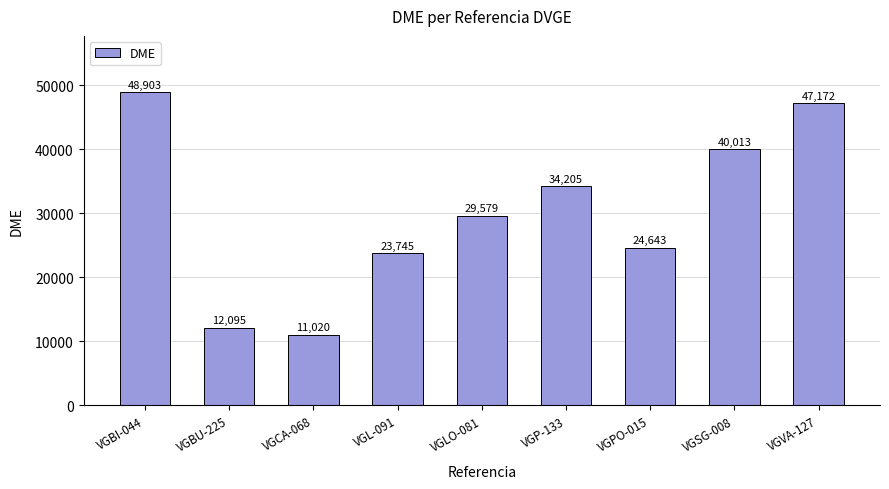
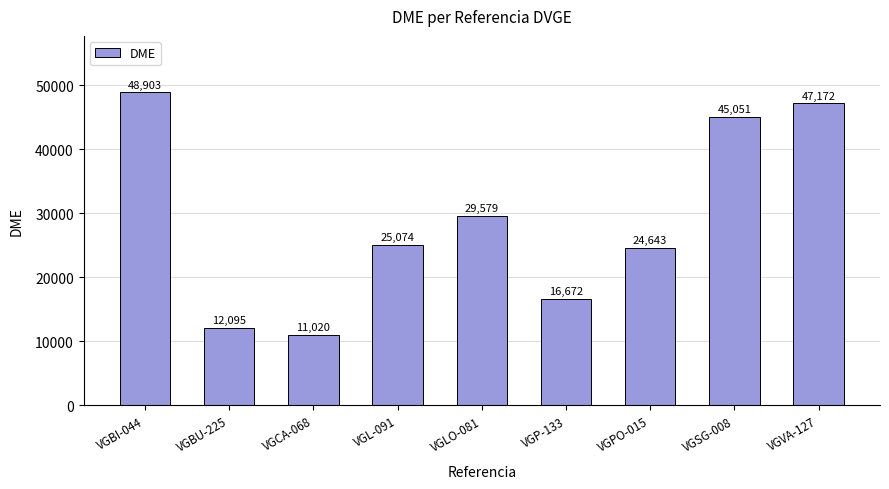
VGL-091: 23,745 -> 25,074
VGP-133: 34,205 -> 16,672
VGSG-008: 40,013 -> 45,051
